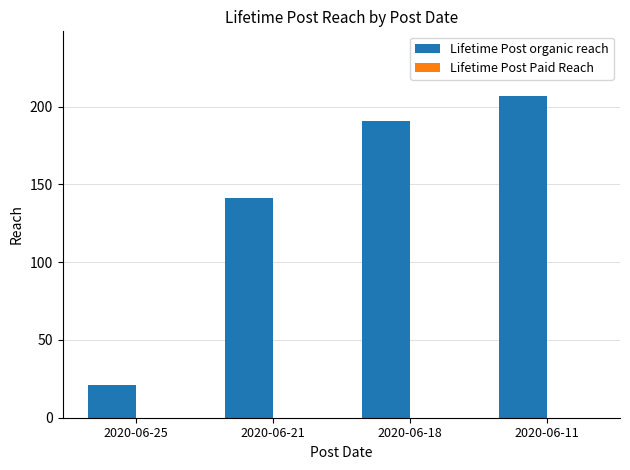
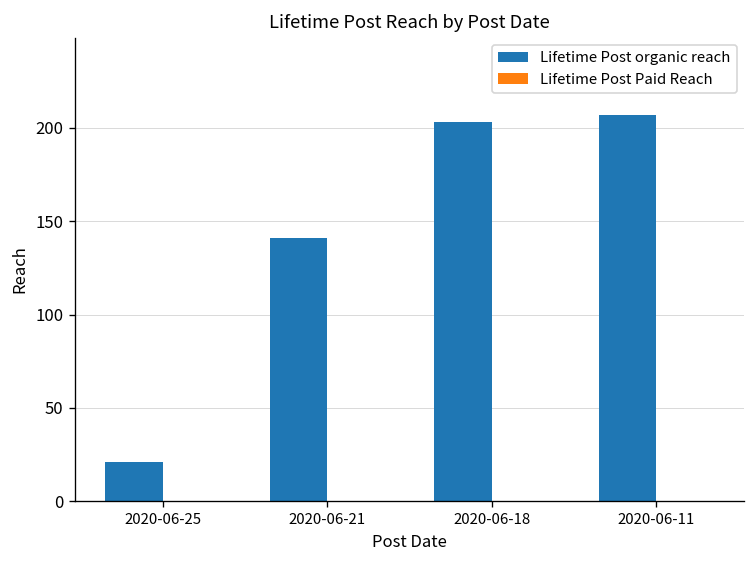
Lifetime Post organic reach, 2020-06-18: 191 -> 203
